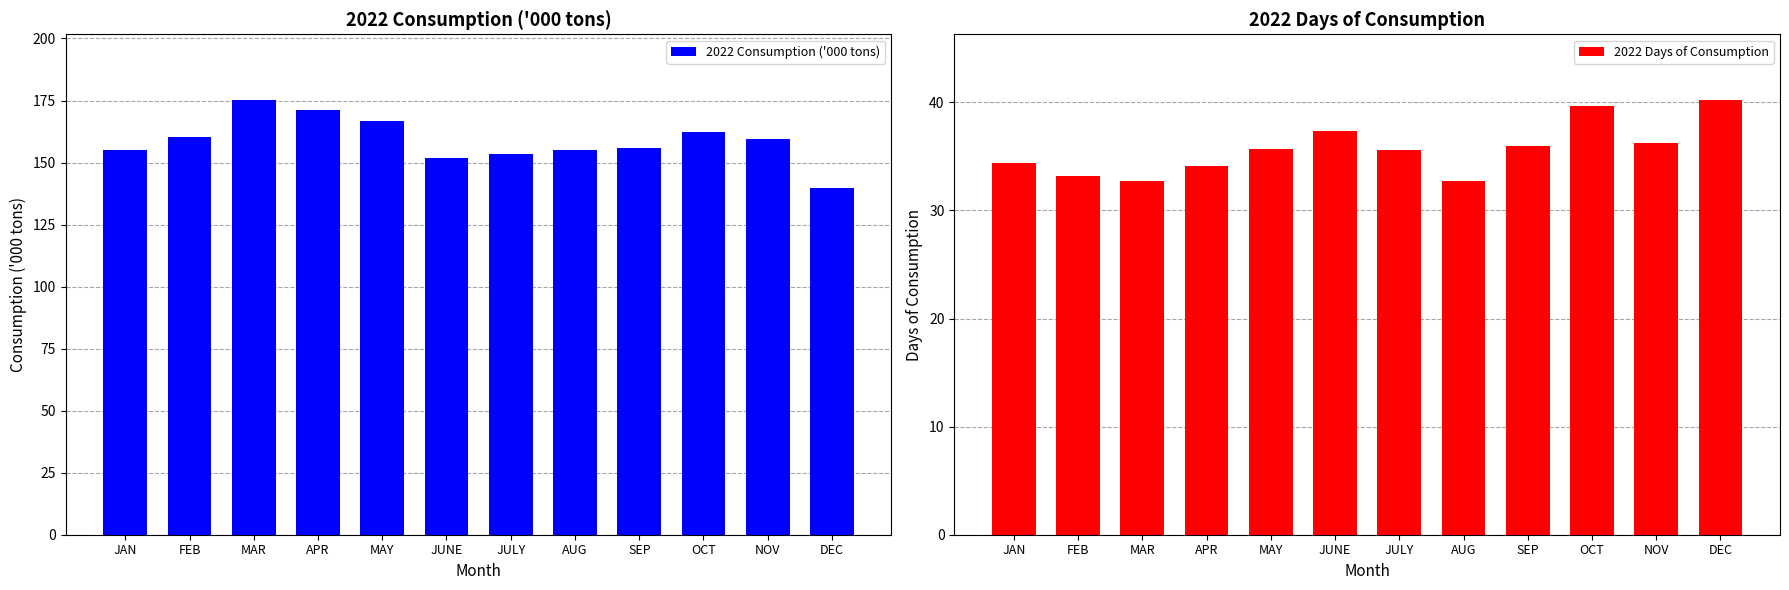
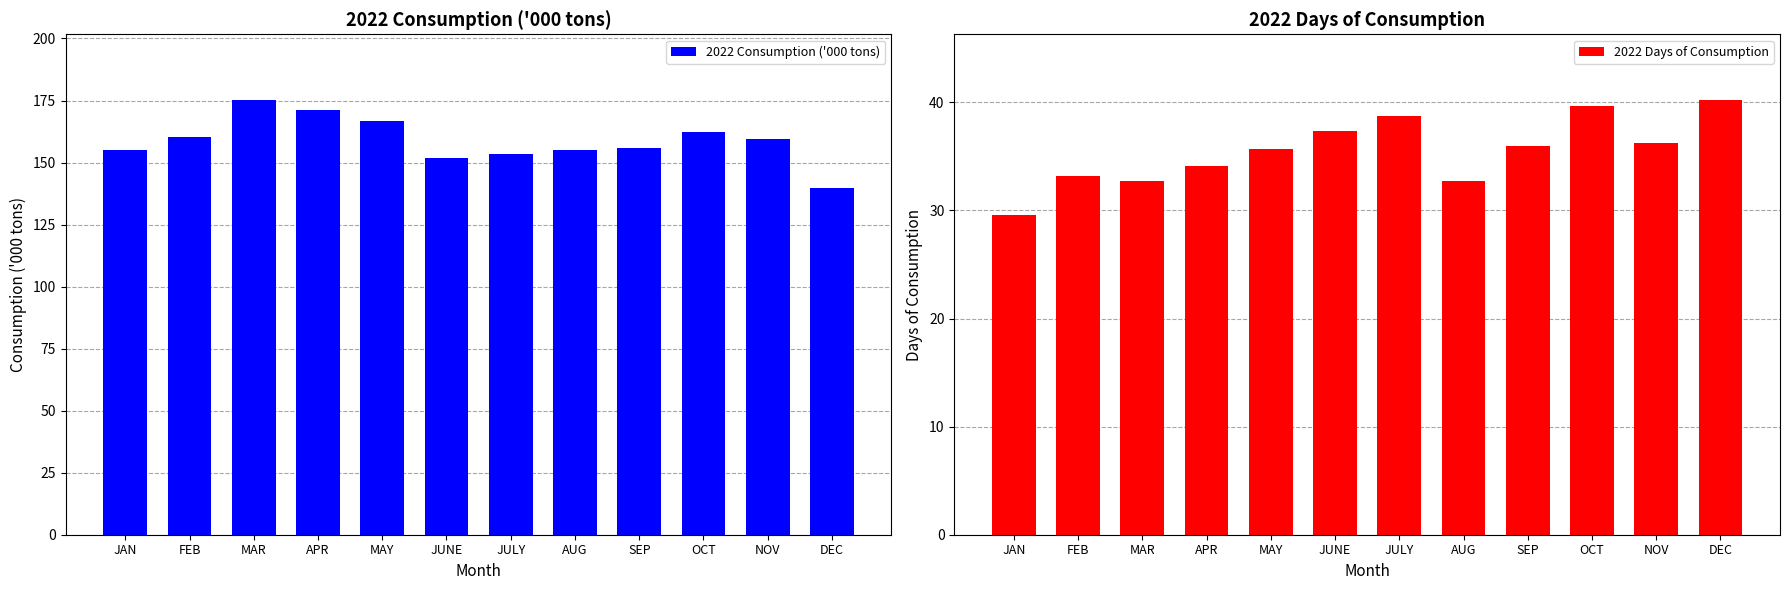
2022 Days of Consumption, JAN: 34.4 -> 29.5
2022 Days of Consumption, JULY: 35.6 -> 38.8
